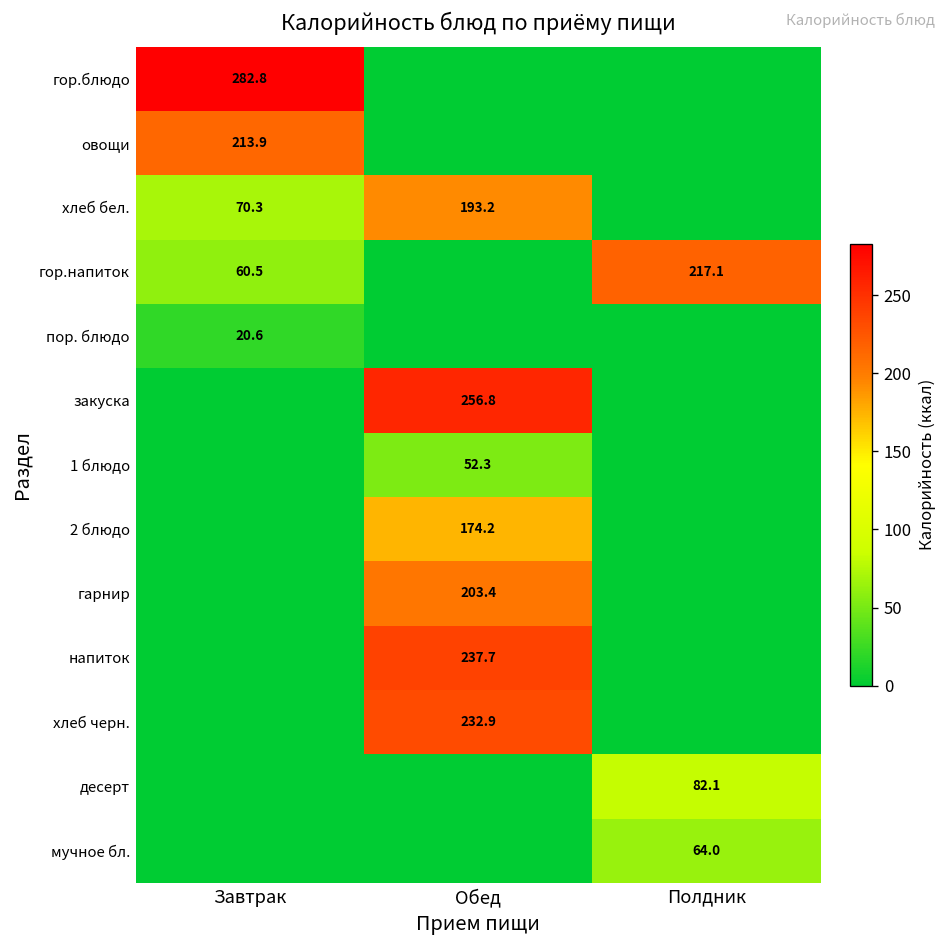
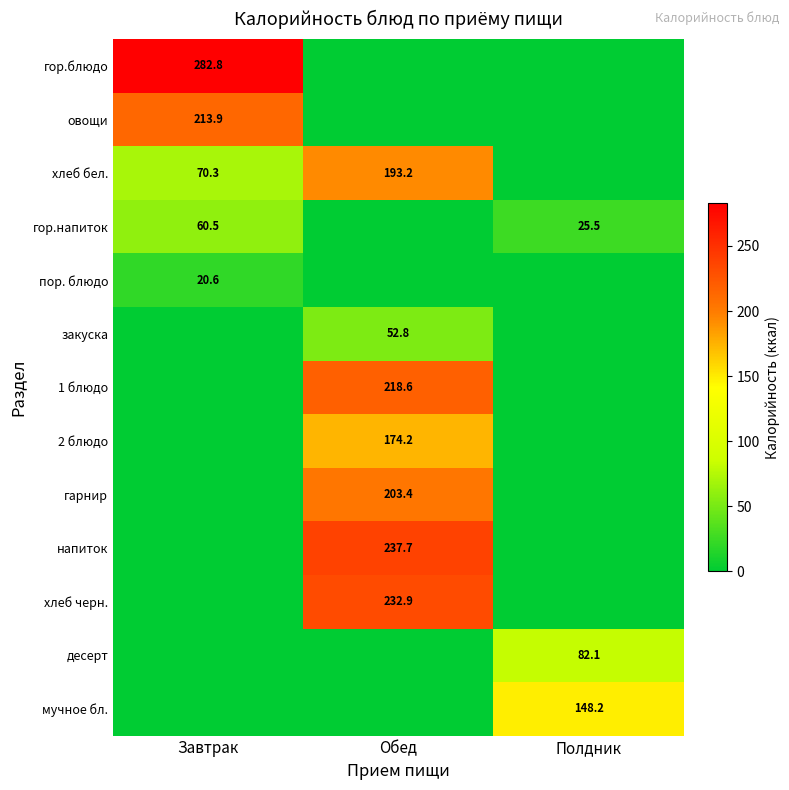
гор.напиток, Полдник: 217.1 -> 25.5
закуска, Обед: 256.8 -> 52.8
1 блюдо, Обед: 52.3 -> 218.6
мучное бл., Полдник: 64.0 -> 148.2
